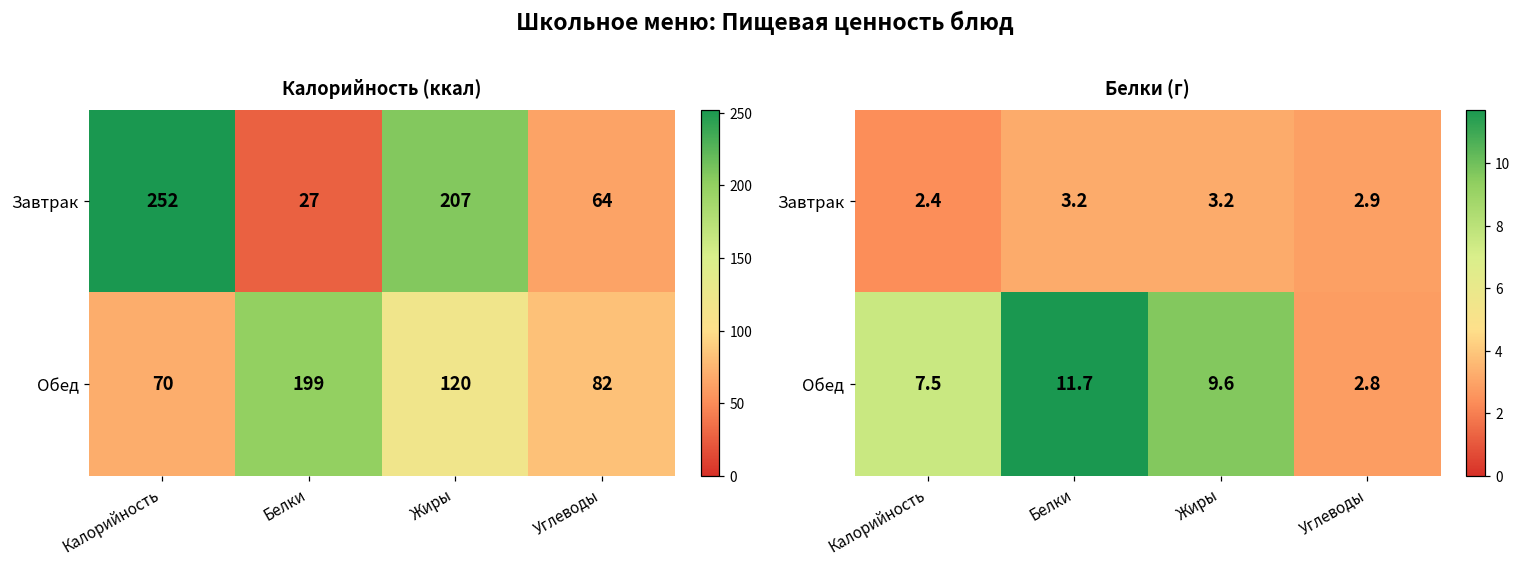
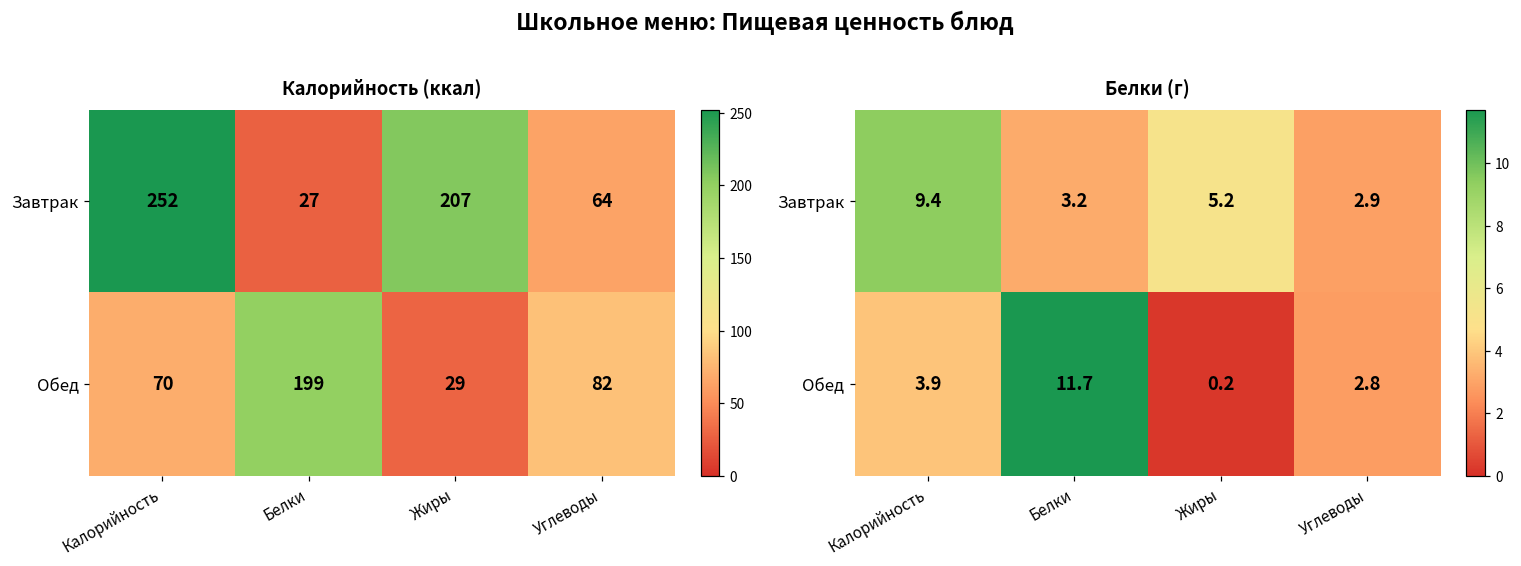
Калорийность (ккал), Обед, Жиры: 120 -> 29
Белки (г), Завтрак, Калорийность: 2.4 -> 9.4
Белки (г), Завтрак, Жиры: 3.2 -> 5.2
Белки (г), Обед, Калорийность: 7.5 -> 3.9
Белки (г), Обед, Жиры: 9.6 -> 0.2
